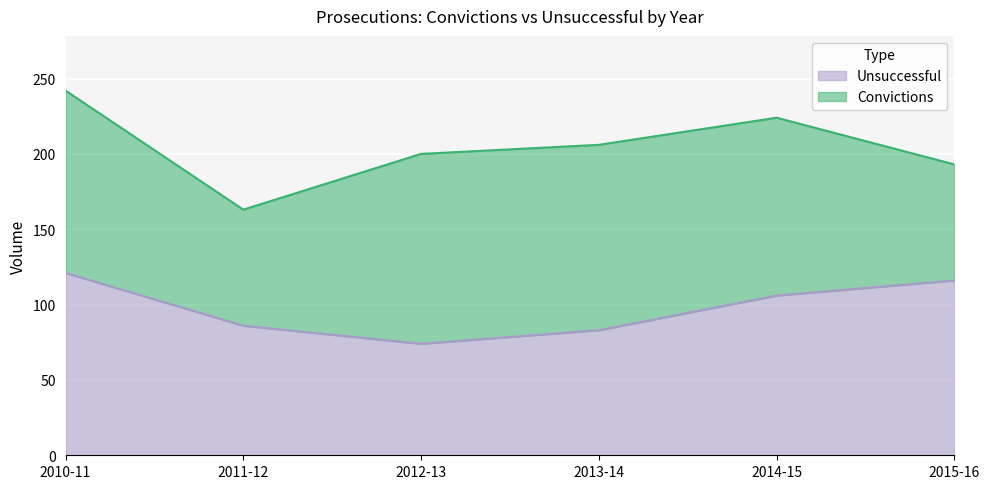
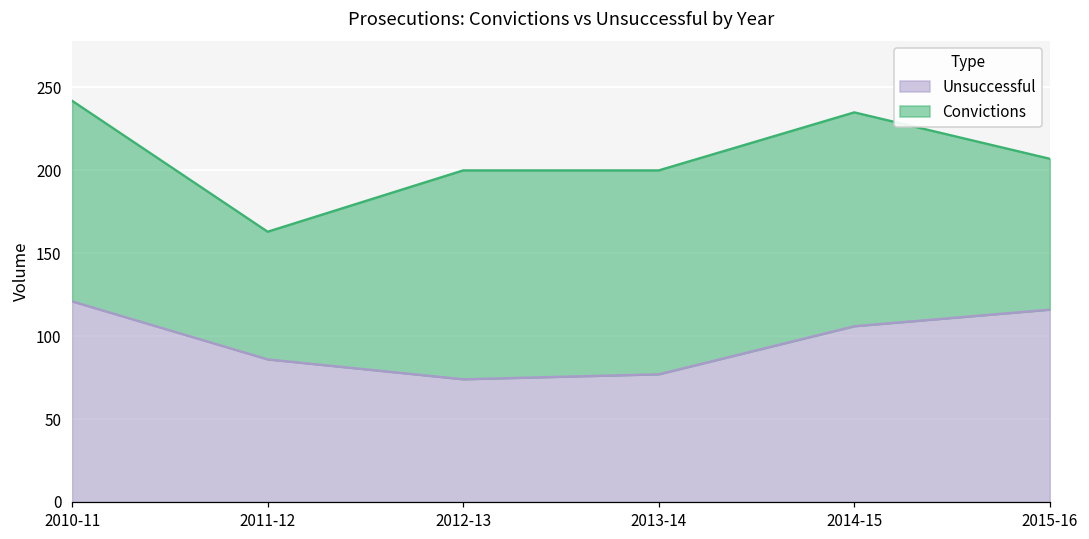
Unsuccessful, 2013-14: 83 -> 77
Convictions, 2014-15: 118 -> 129
Convictions, 2015-16: 77 -> 91
